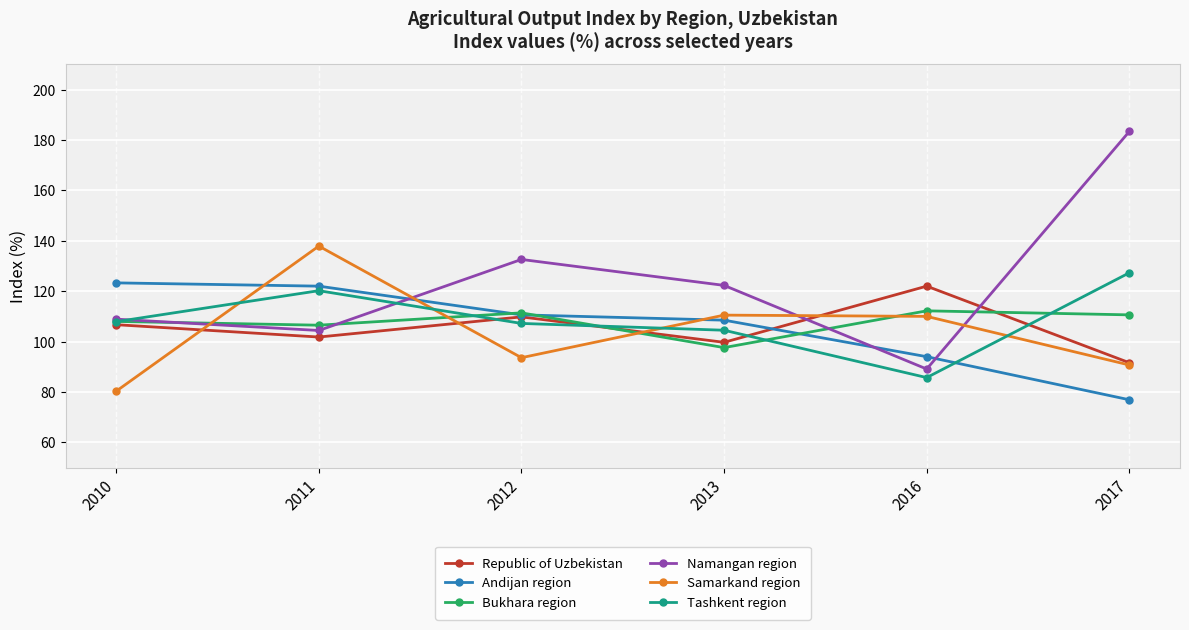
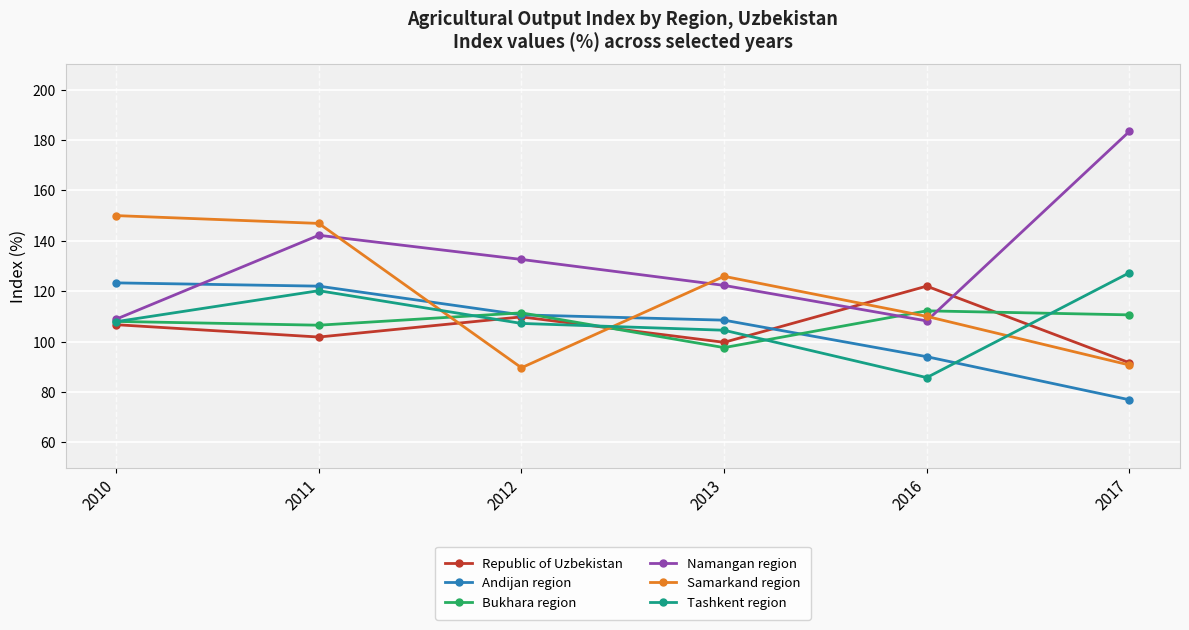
Samarkand region, 2010: 80 -> 150
Namangan region, 2011: 104 -> 142
Samarkand region, 2011: 138 -> 147
Samarkand region, 2012: 94 -> 90
Samarkand region, 2013: 111 -> 126
Namangan region, 2016: 89 -> 108
